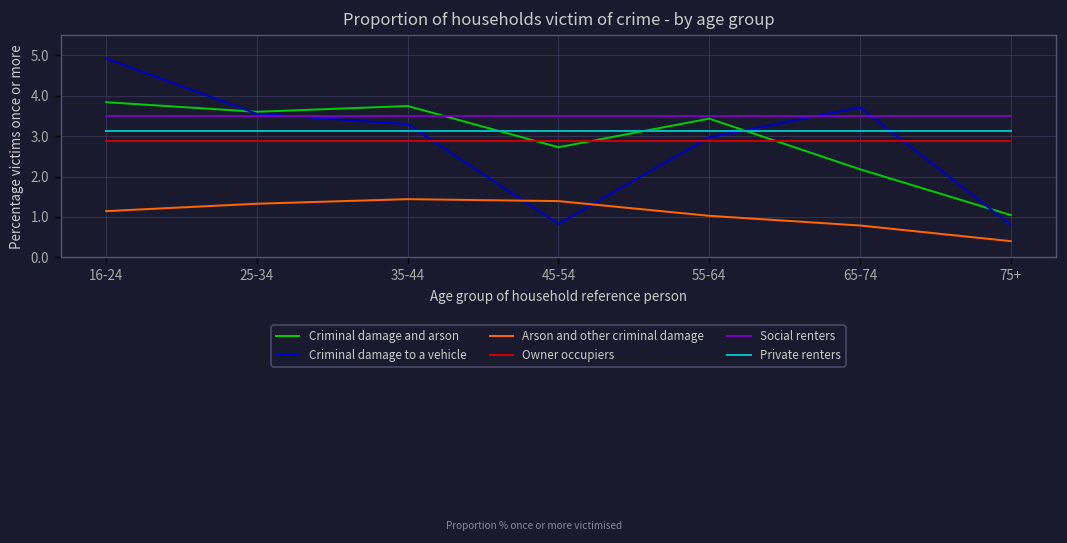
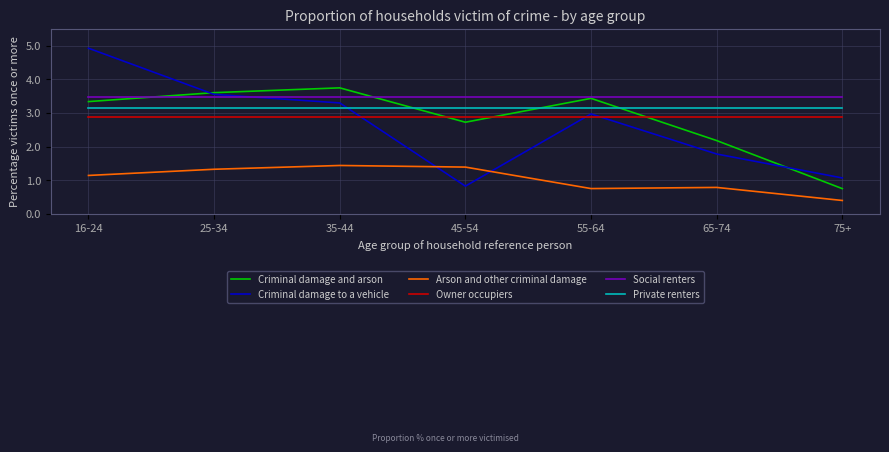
Criminal damage and arson, 16-24: 3.8 -> 3.3
Arson and other criminal damage, 55-64: 1.0 -> 0.8
Criminal damage to a vehicle, 65-74: 3.7 -> 1.8
Criminal damage and arson, 75+: 1.0 -> 0.8
Criminal damage to a vehicle, 75+: 0.8 -> 1.1
